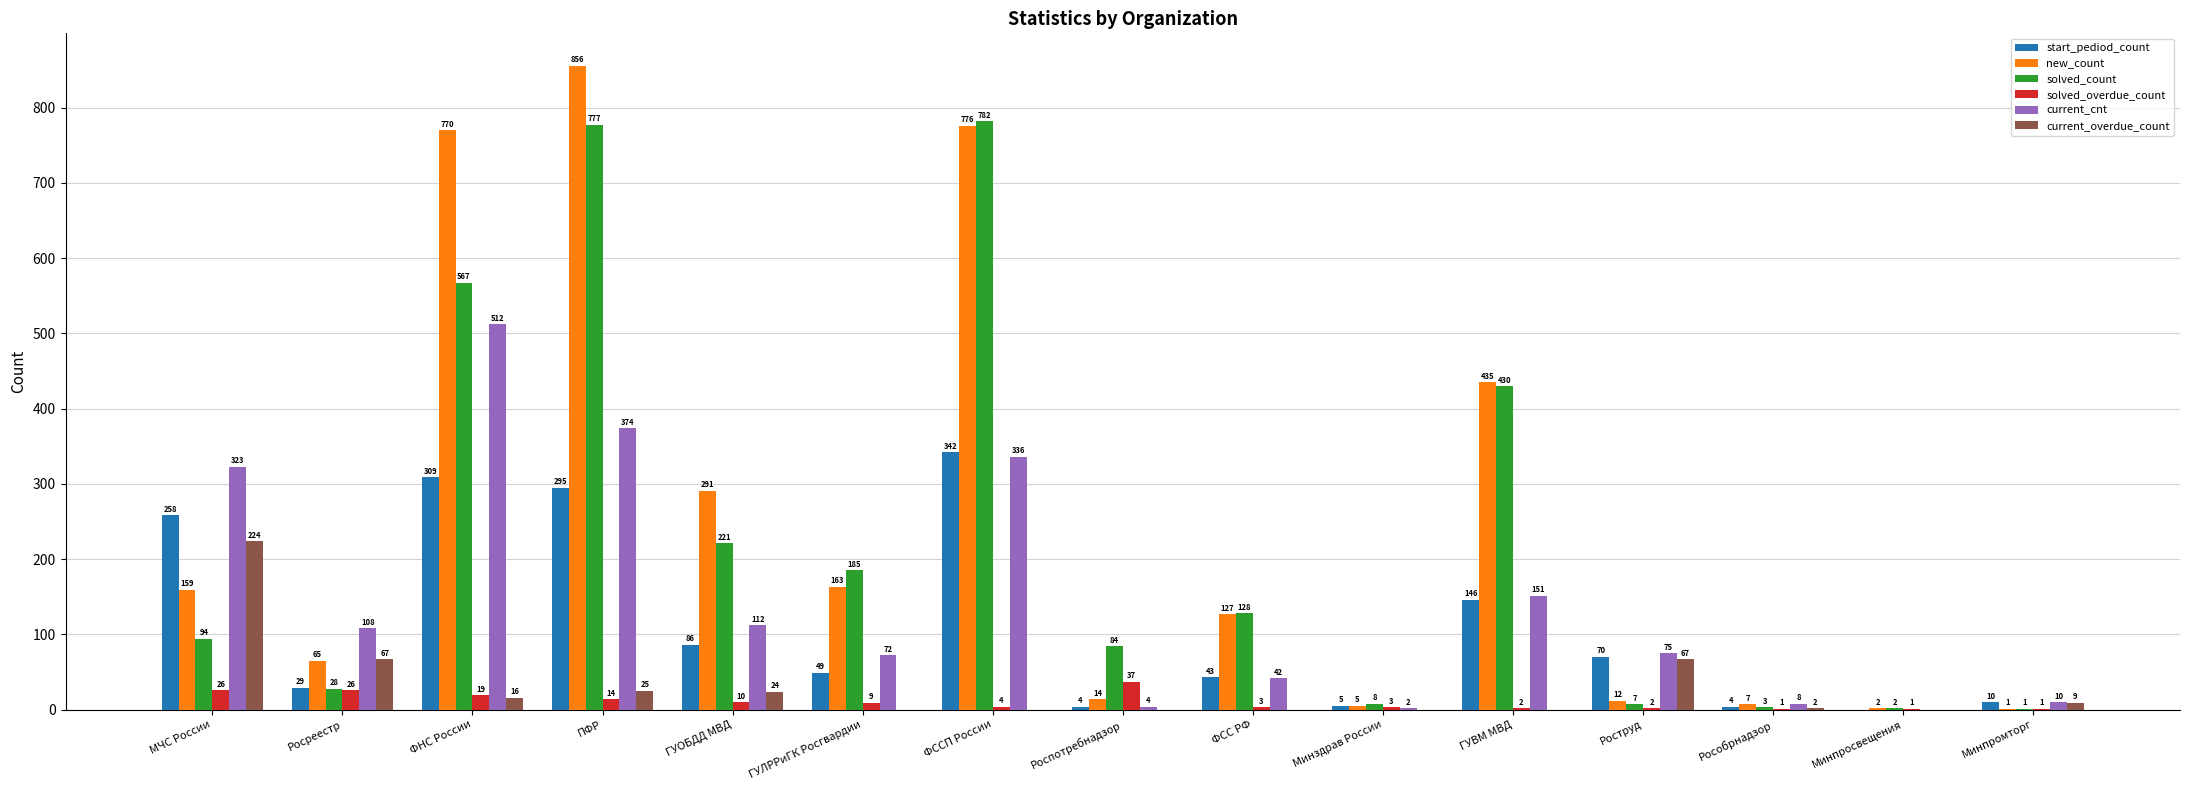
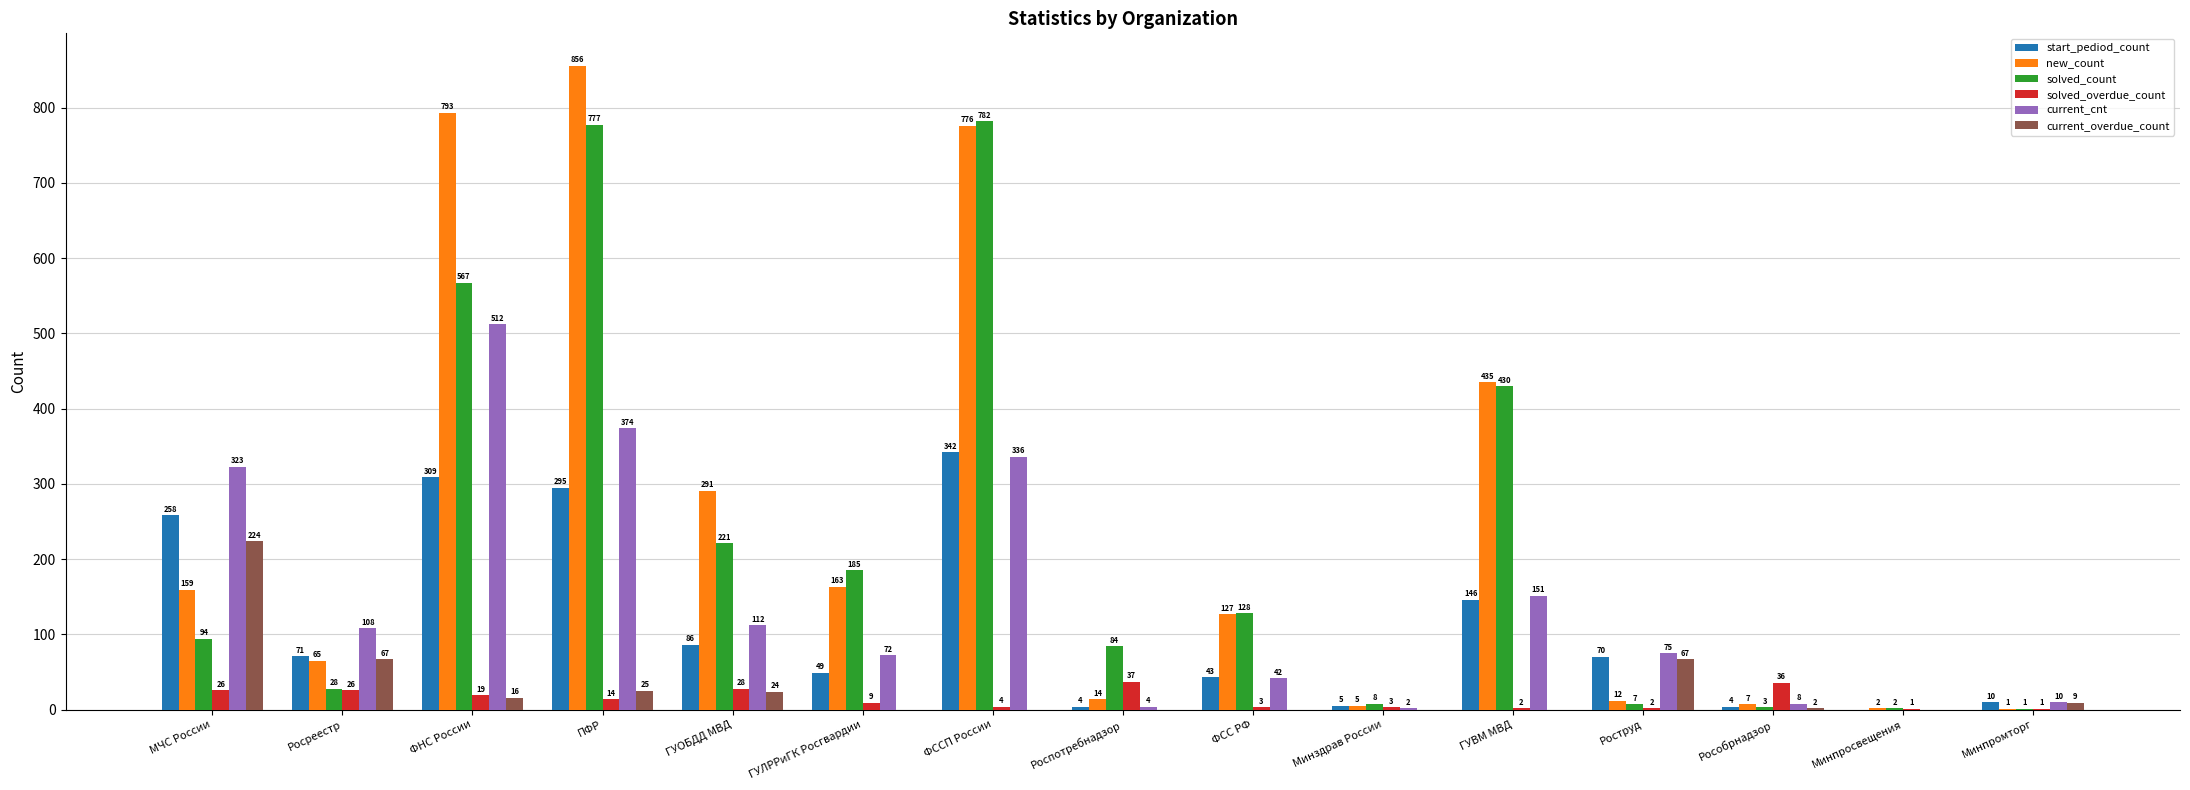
start_pediod_count, Росреестр: 29 -> 71
new_count, ФНС России: 770 -> 793
solved_overdue_count, ГУОБДД МВД: 10 -> 28
solved_overdue_count, Рособрнадзор: 1 -> 36
